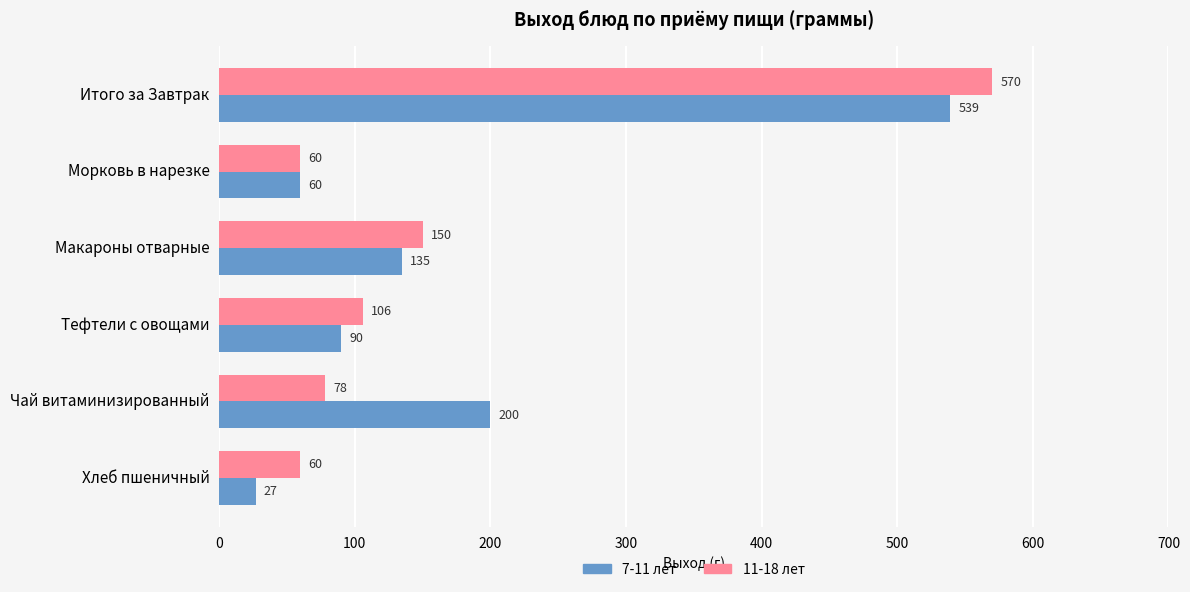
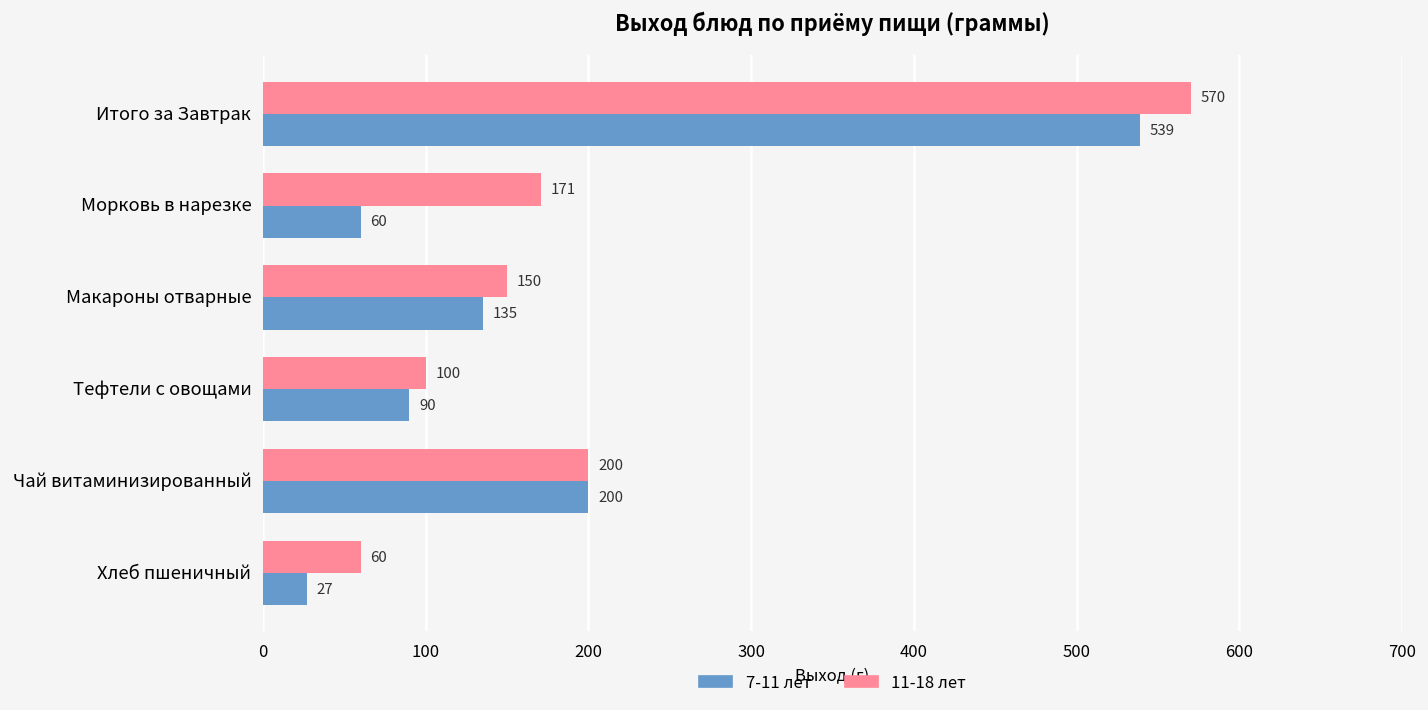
11-18 лет, Морковь в нарезке: 60 -> 171
11-18 лет, Тефтели с овощами: 106 -> 100
11-18 лет, Чай витаминизированный: 78 -> 200
